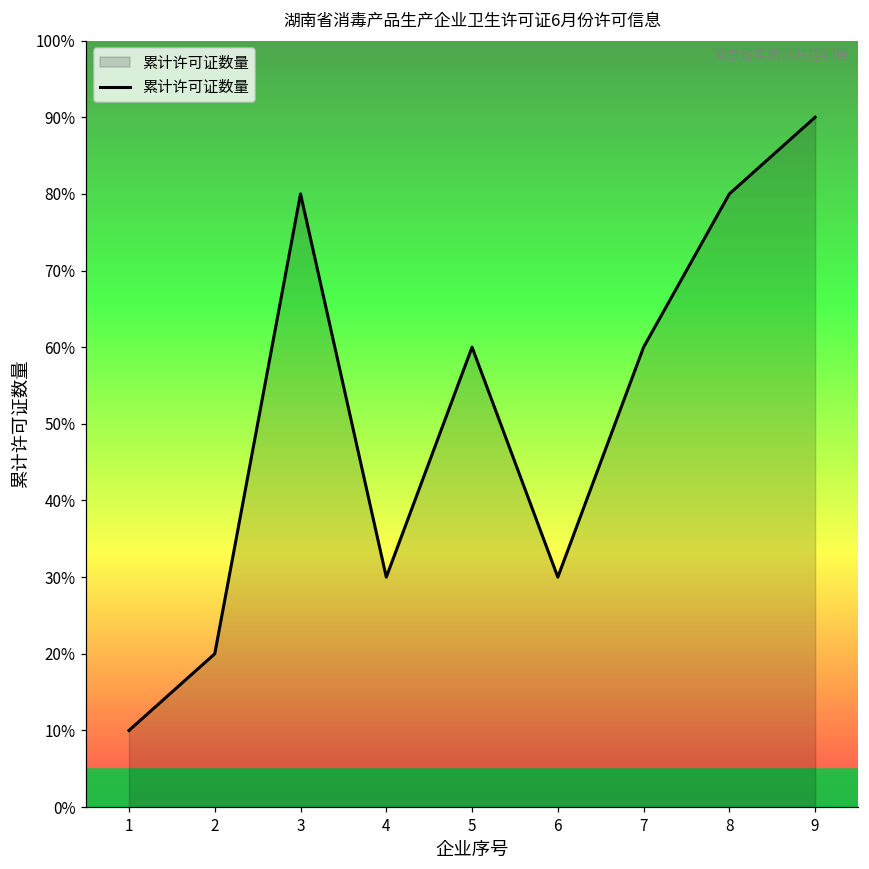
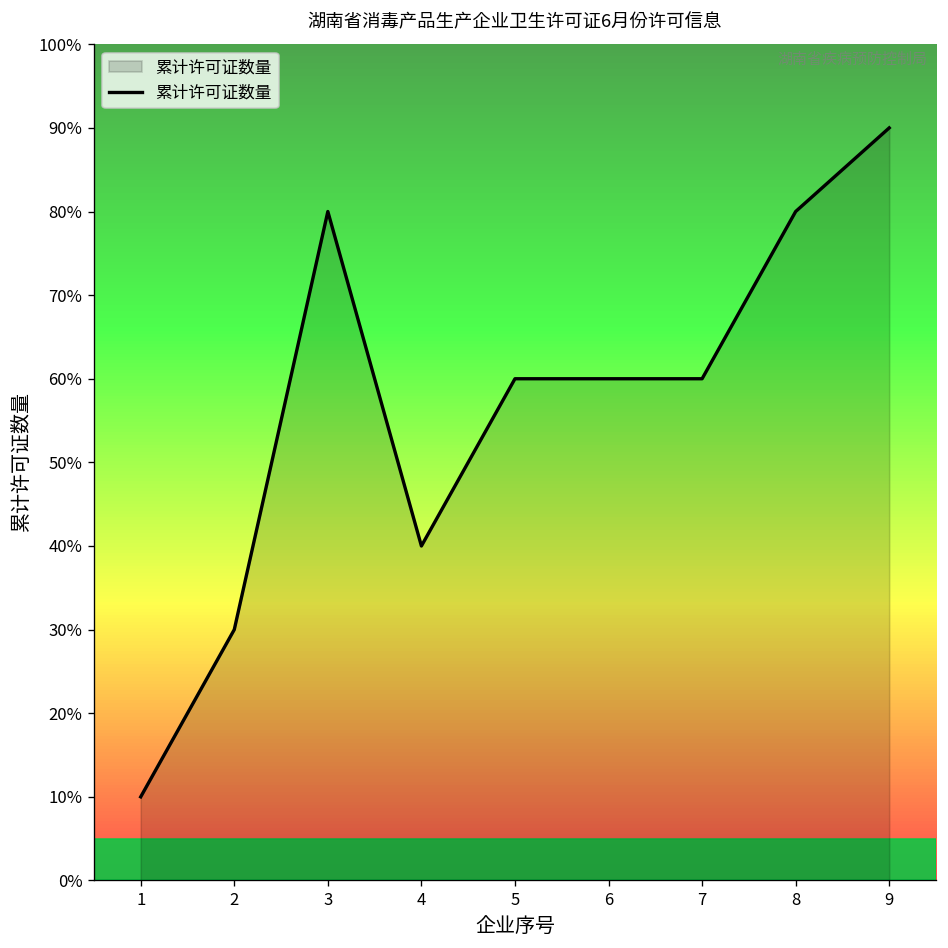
2: 20% -> 30%
4: 30% -> 40%
6: 30% -> 60%
